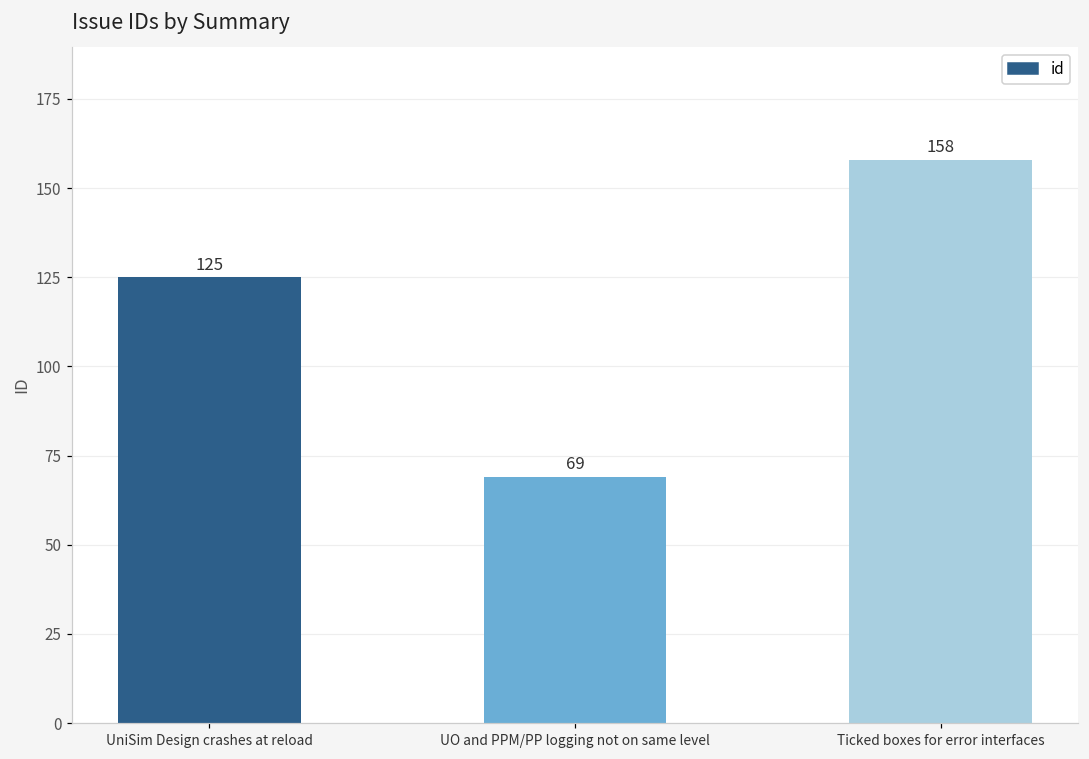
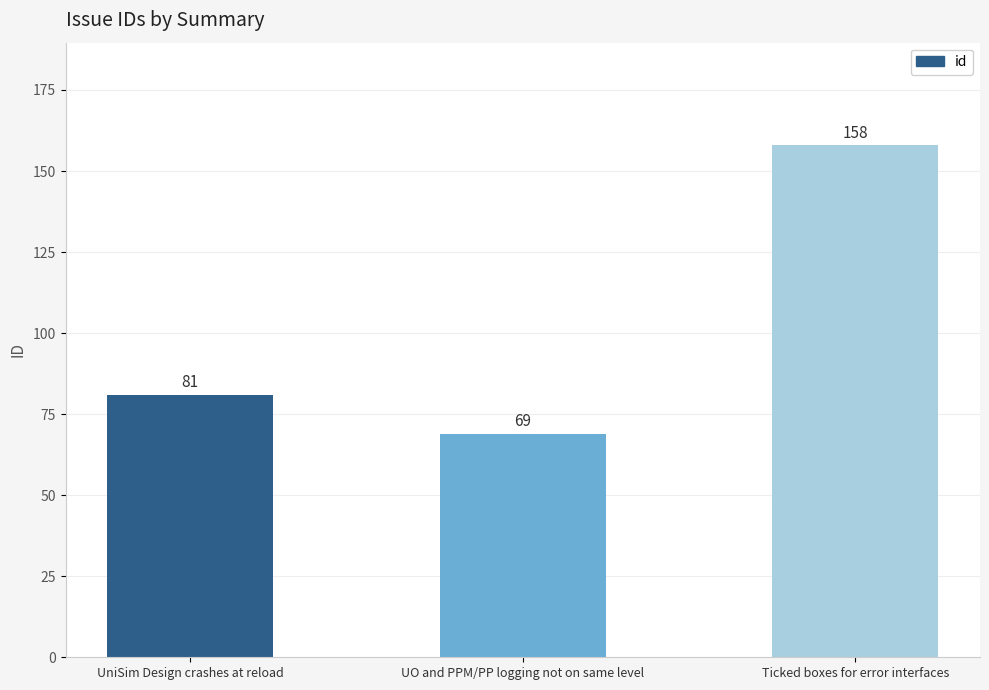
UniSim Design crashes at reload: 125 -> 81
